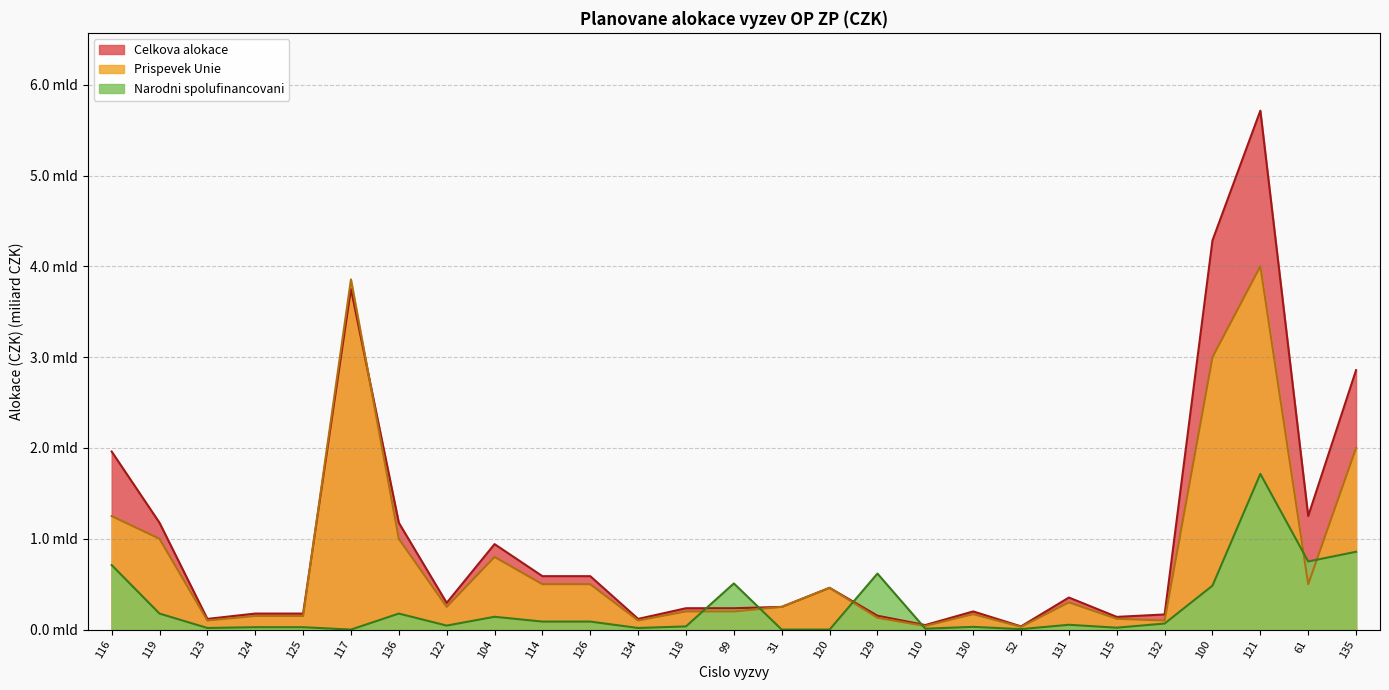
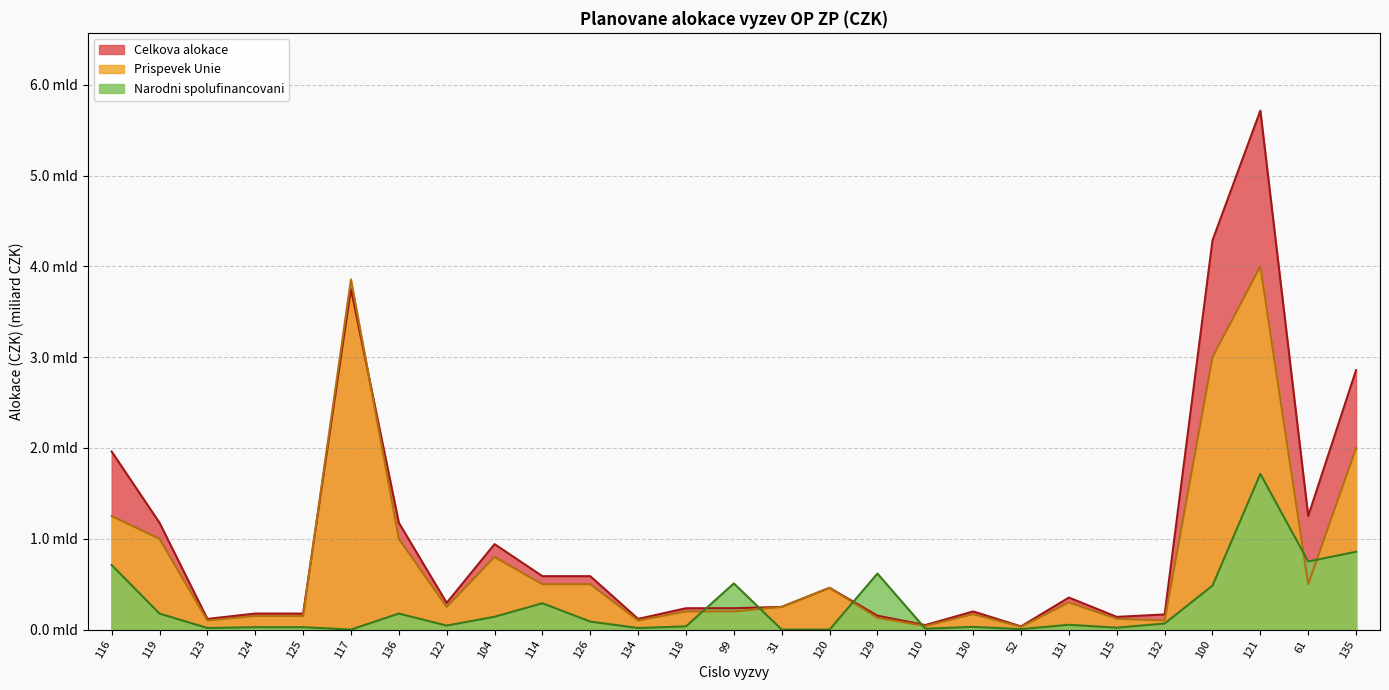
Narodni spolufinancovani, 114: 0.1 mld -> 0.3 mld
